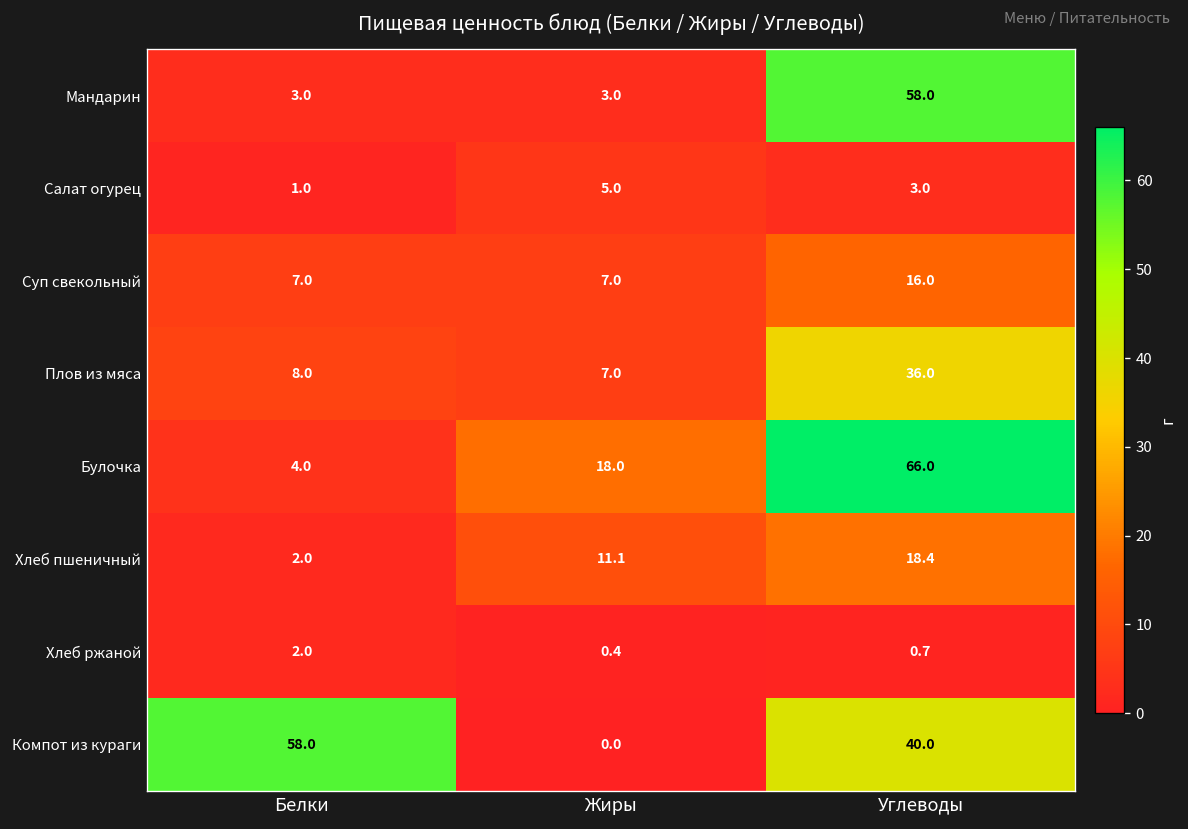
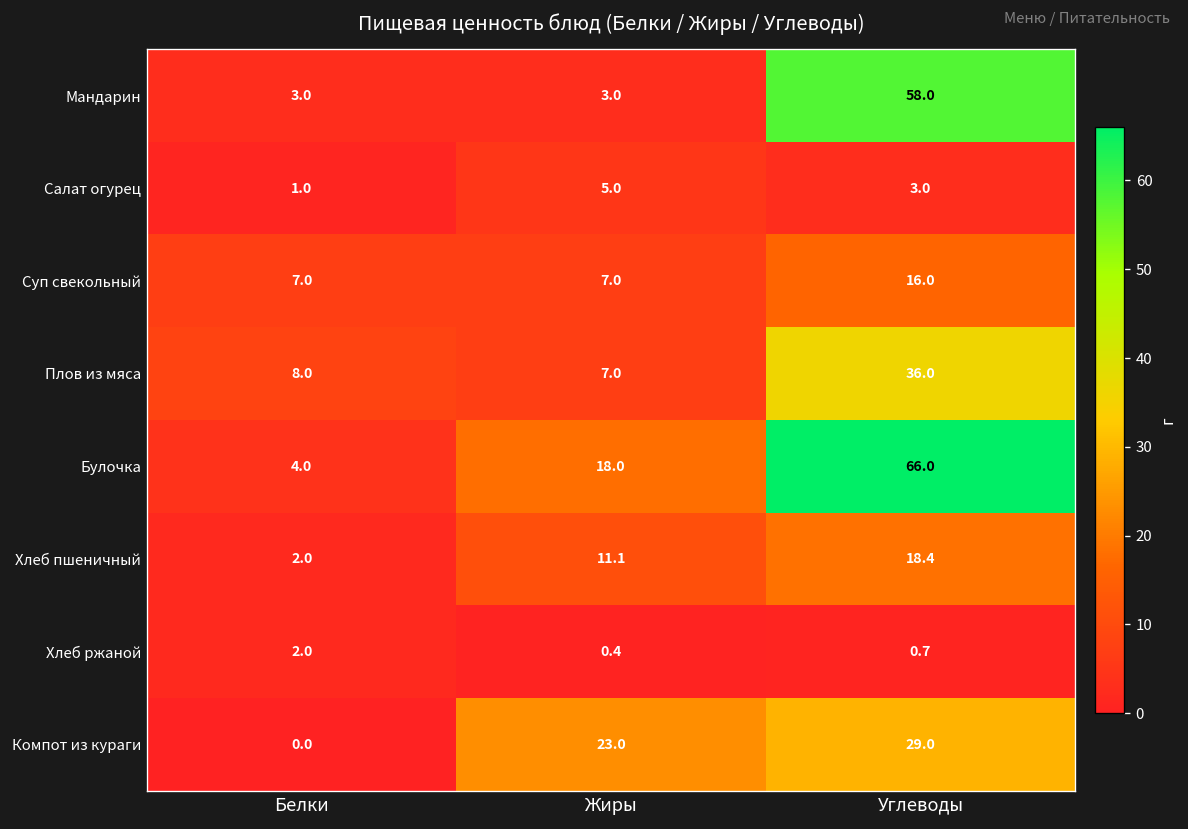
Компот из кураги, Белки: 58.0 -> 0.0
Компот из кураги, Жиры: 0.0 -> 23.0
Компот из кураги, Углеводы: 40.0 -> 29.0
